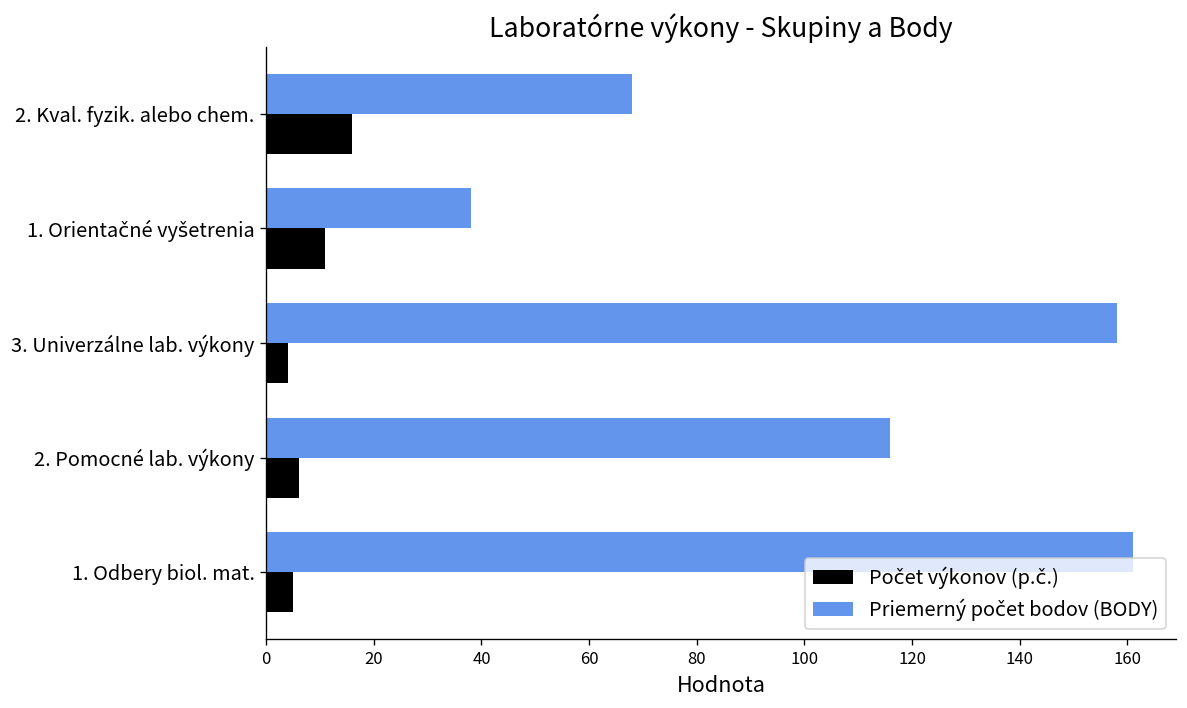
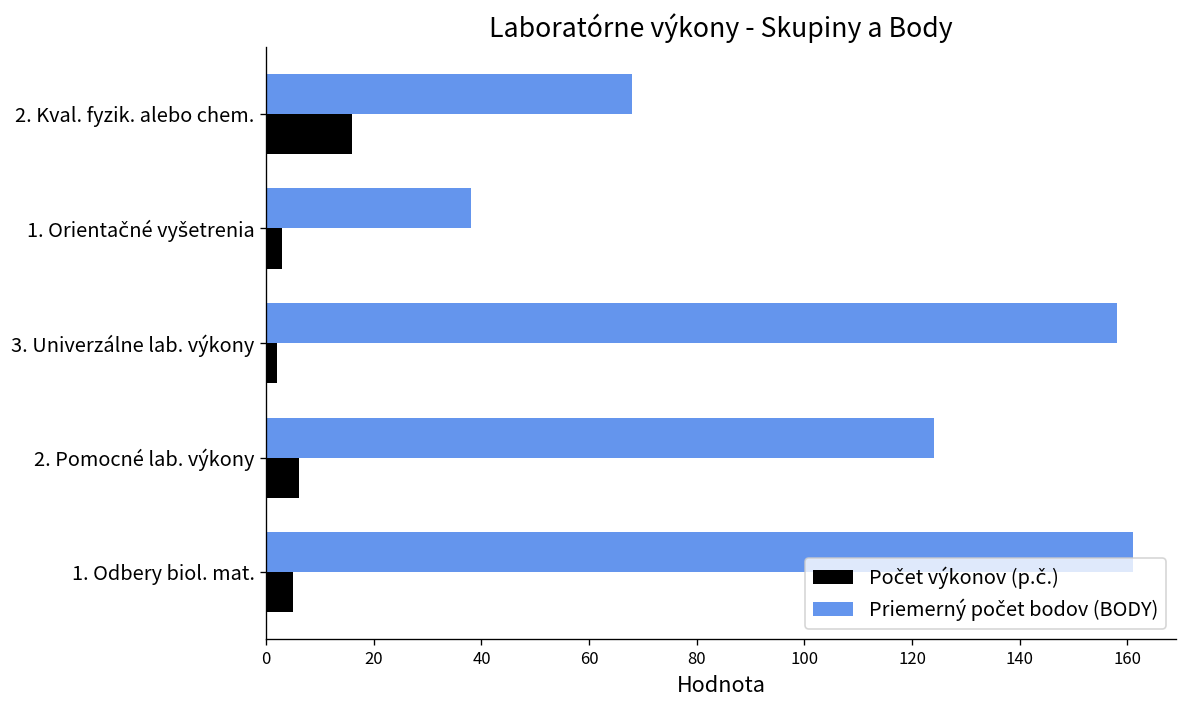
Počet výkonov (p.č.), 1. Orientačné vyšetrenia: 11 -> 3
Počet výkonov (p.č.), 3. Univerzálne lab. výkony: 4 -> 2
Priemerný počet bodov (BODY), 2. Pomocné lab. výkony: 116 -> 124
